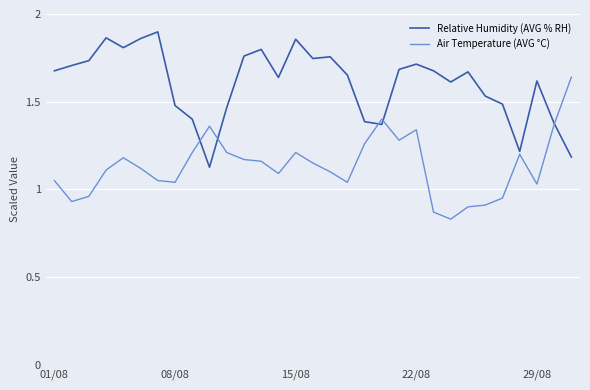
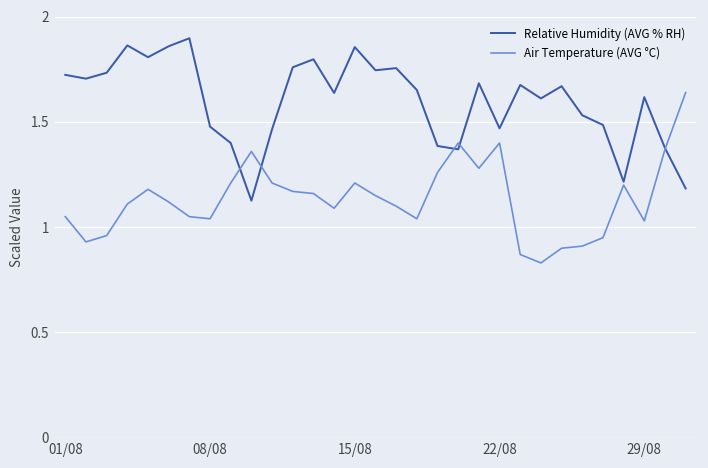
Relative Humidity (AVG % RH), 01/08: 1.68 -> 1.72
Relative Humidity (AVG % RH), 22/08: 1.71 -> 1.47
Air Temperature (AVG °C), 22/08: 1.34 -> 1.40
